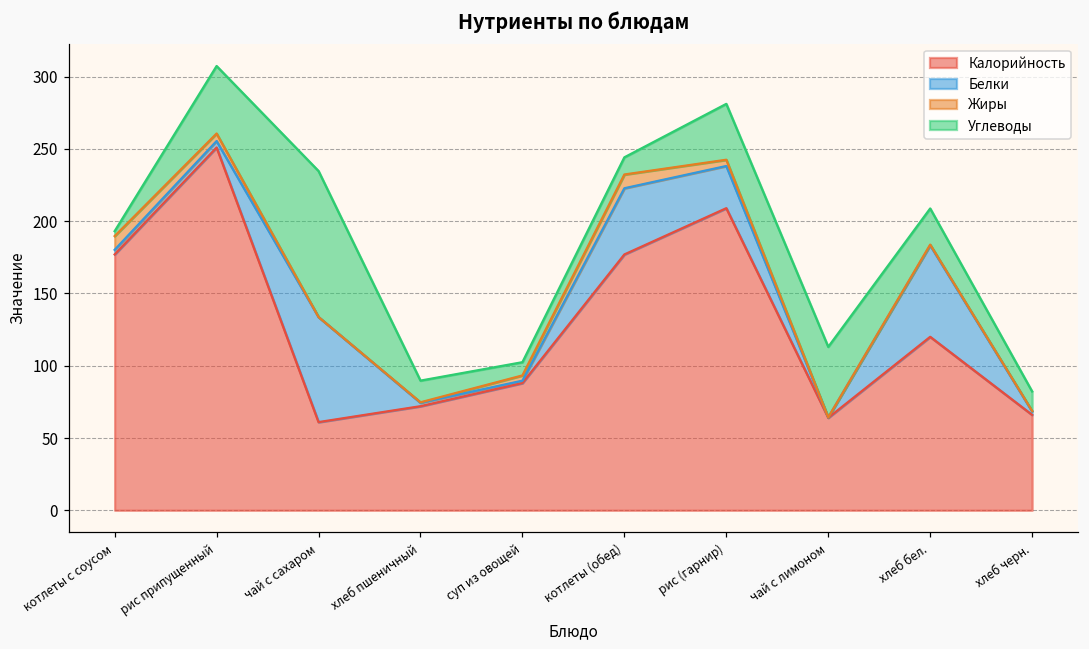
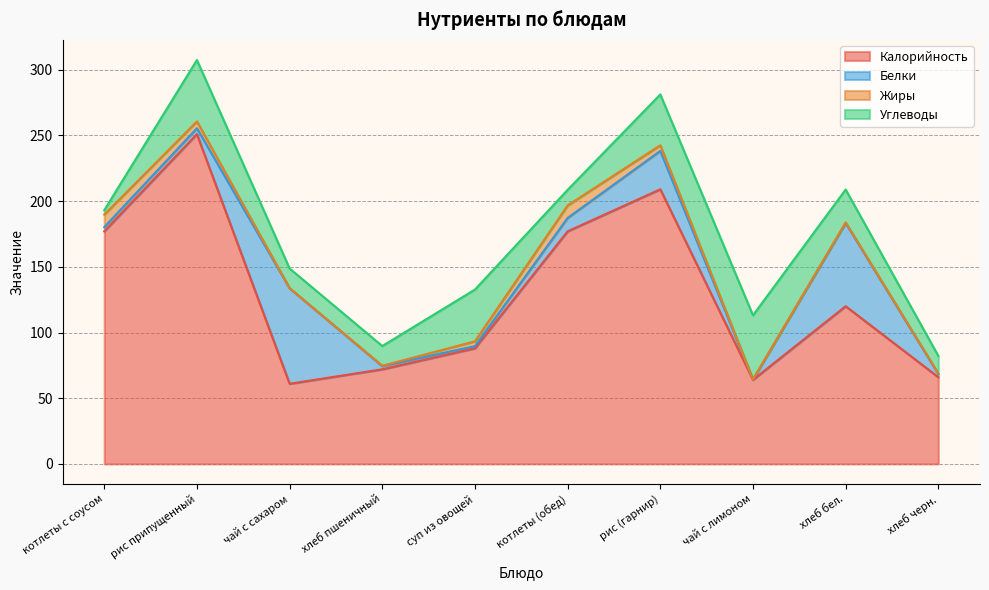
Углеводы, чай с сахаром: 101 -> 15
Углеводы, суп из овощей: 9 -> 39
Белки, котлеты (обед): 46 -> 10
